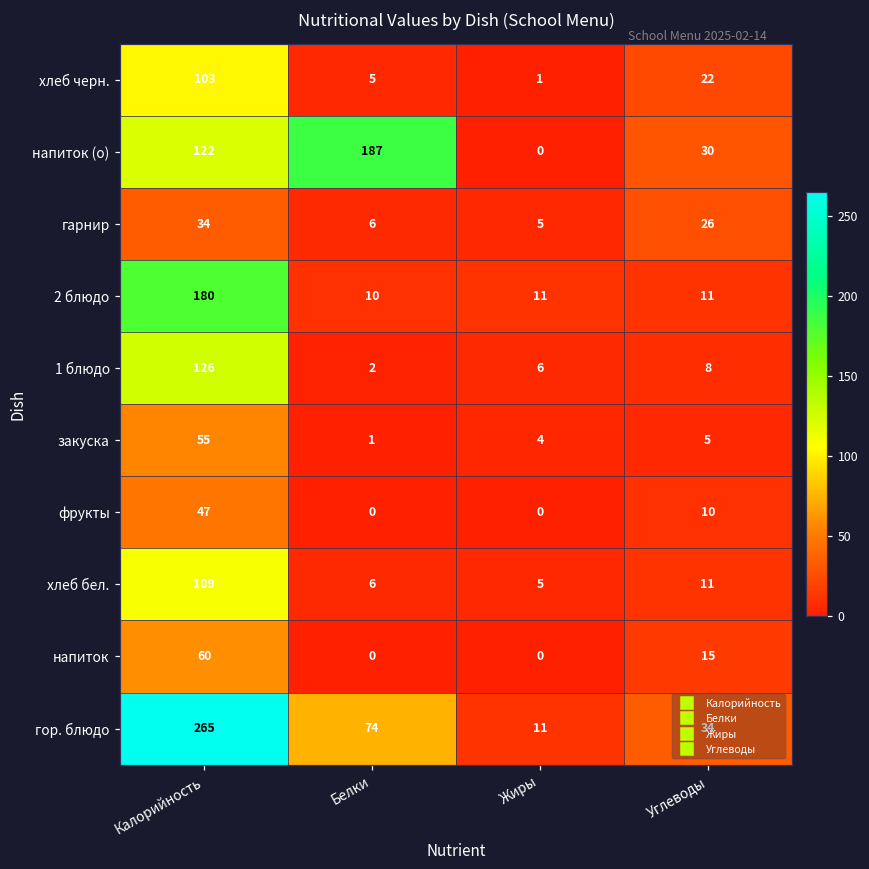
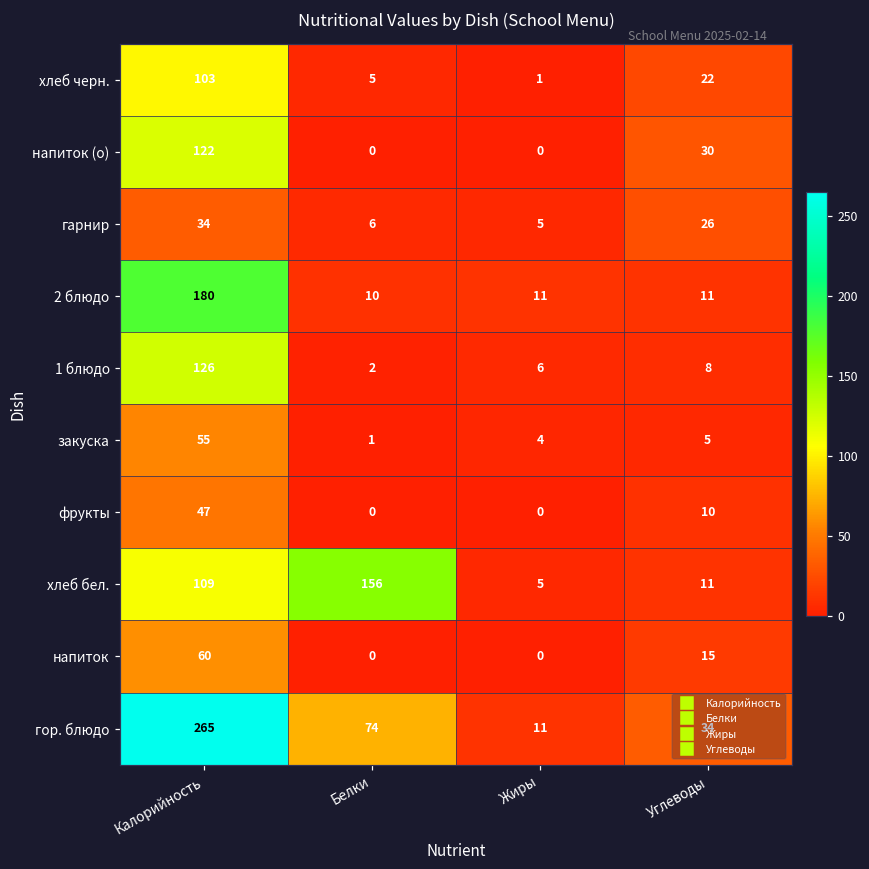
напиток (о), Белки: 187 -> 0
хлеб бел., Белки: 6 -> 156
